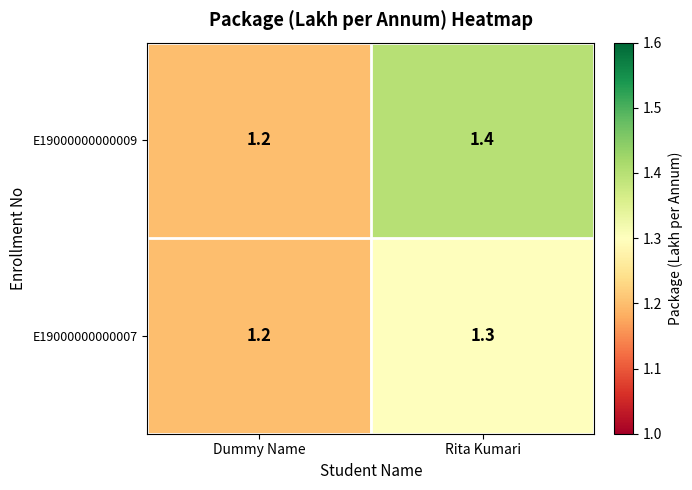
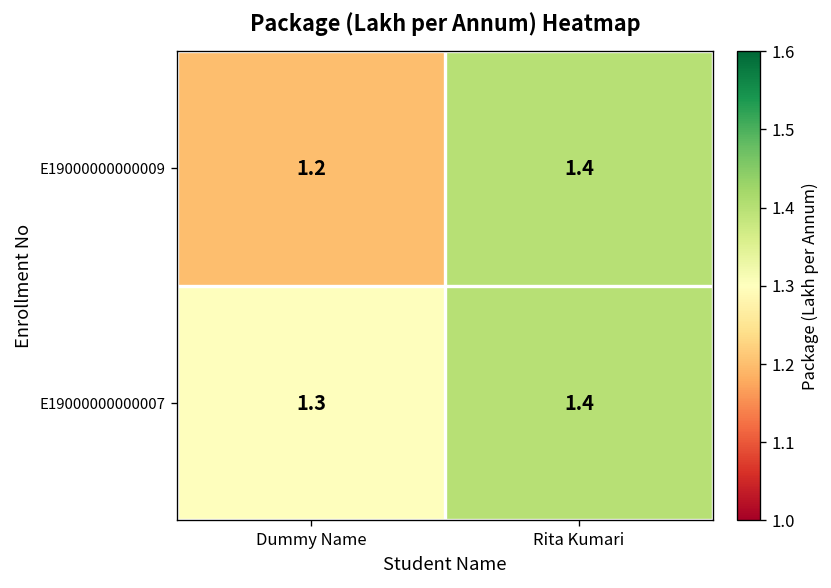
E19000000000007, Dummy Name: 1.2 -> 1.3
E19000000000007, Rita Kumari: 1.3 -> 1.4
